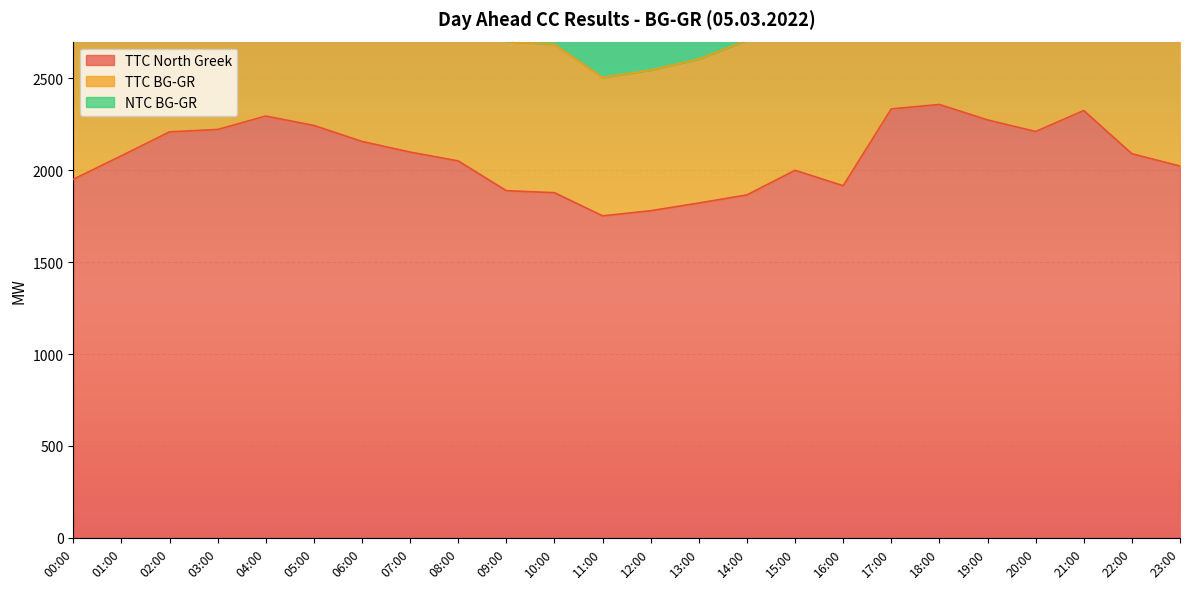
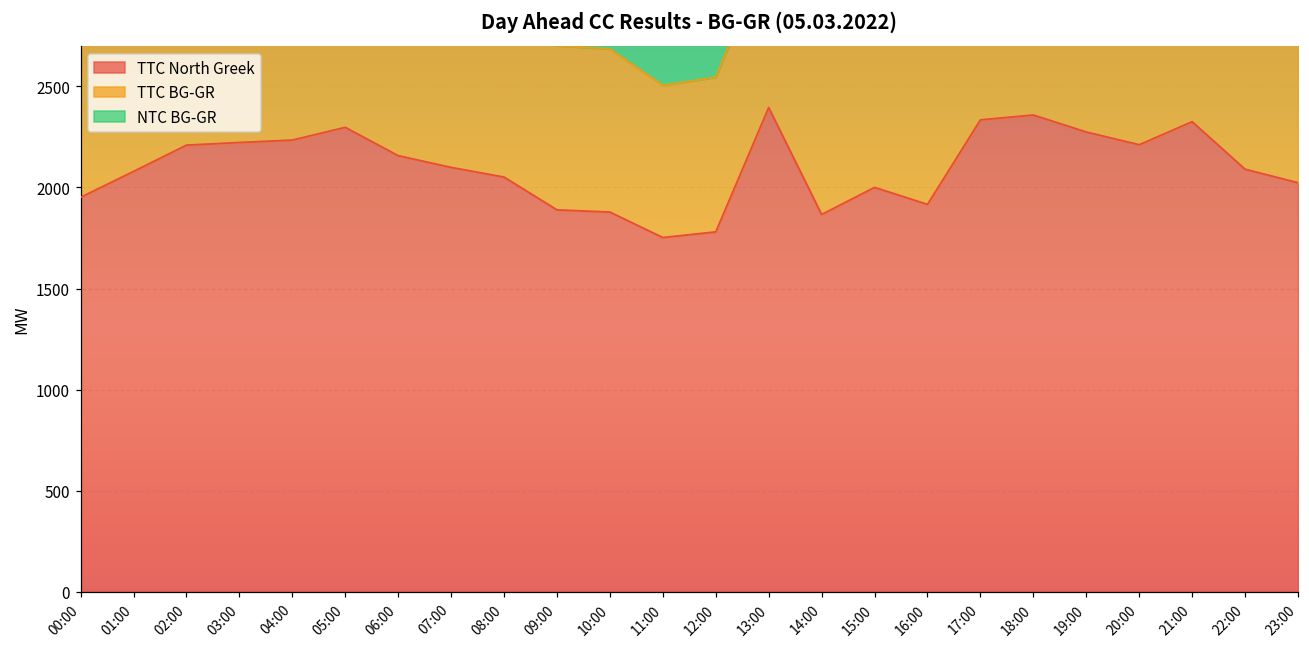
TTC North Greek, 04:00: 2300 -> 2230
TTC North Greek, 05:00: 2240 -> 2300
TTC North Greek, 13:00: 1820 -> 2400
